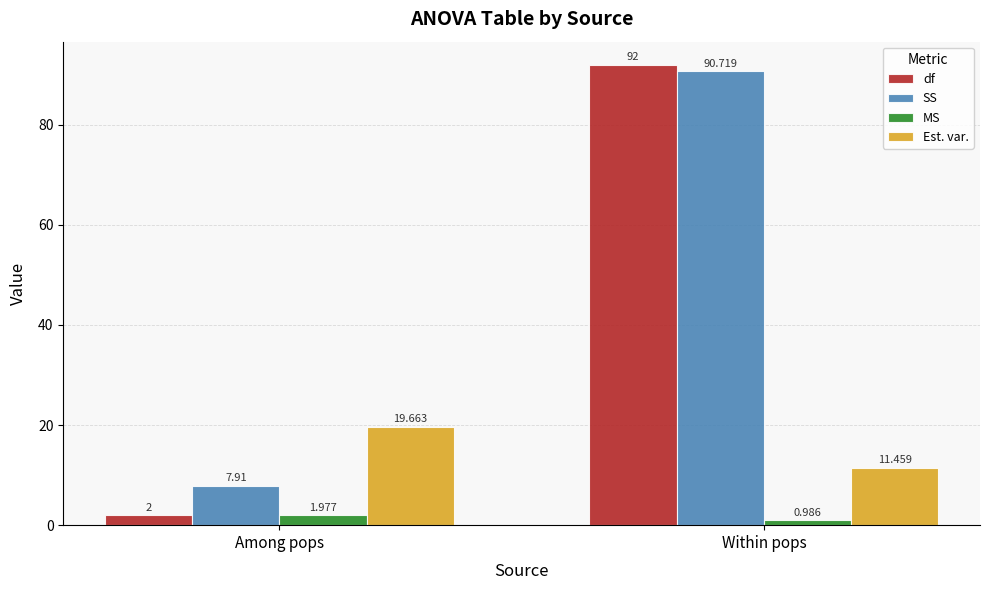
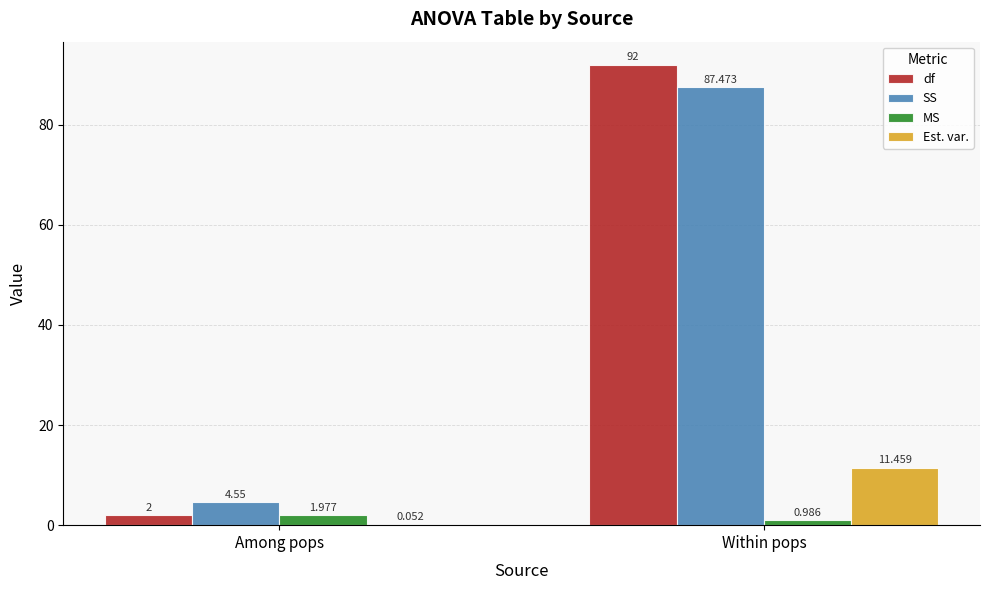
SS, Among pops: 7.91 -> 4.55
Est. var., Among pops: 19.663 -> 0.052
SS, Within pops: 90.719 -> 87.473
